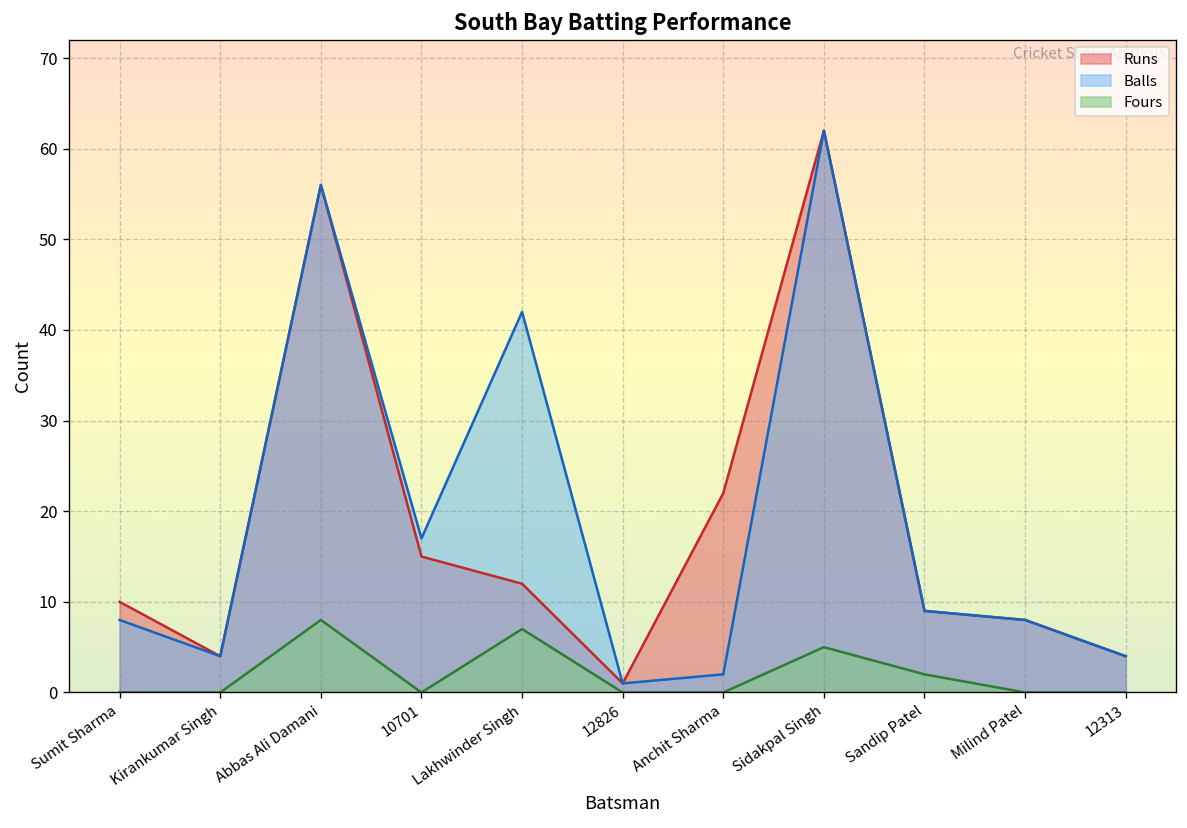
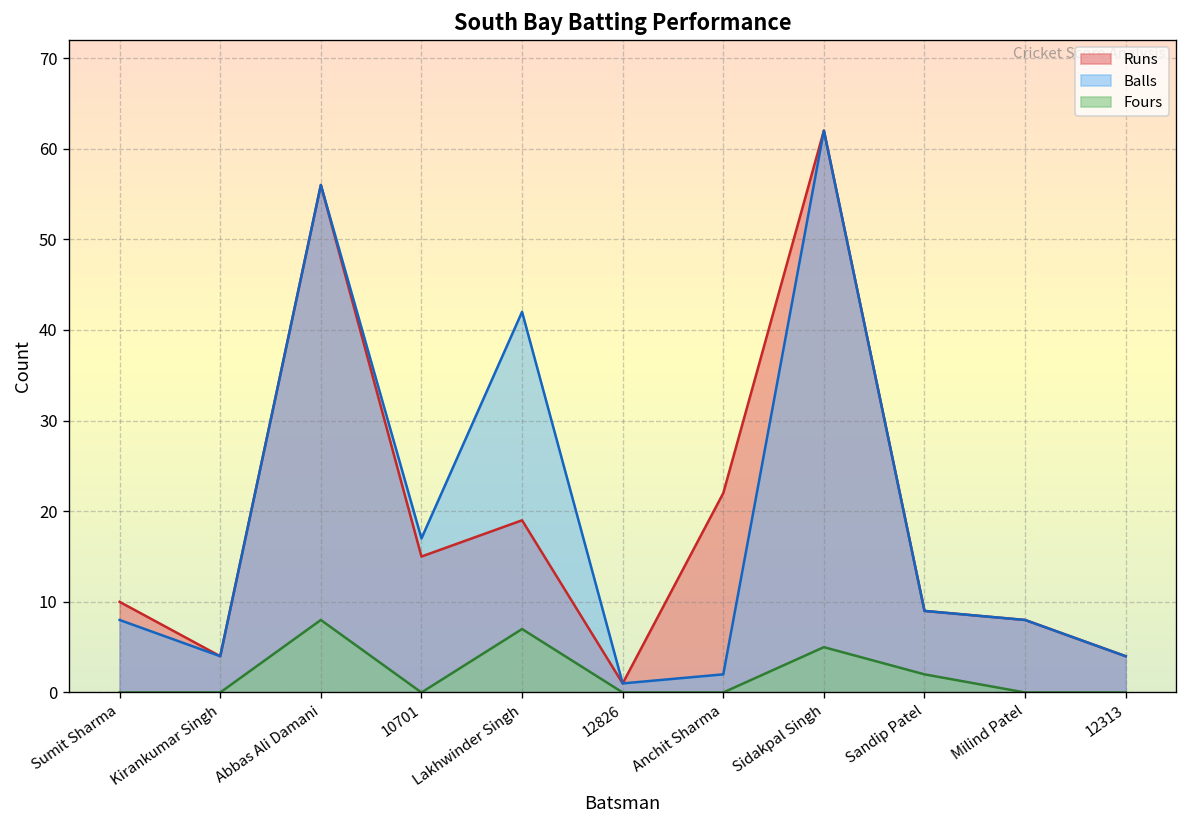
Runs, Lakhwinder Singh: 12 -> 19
